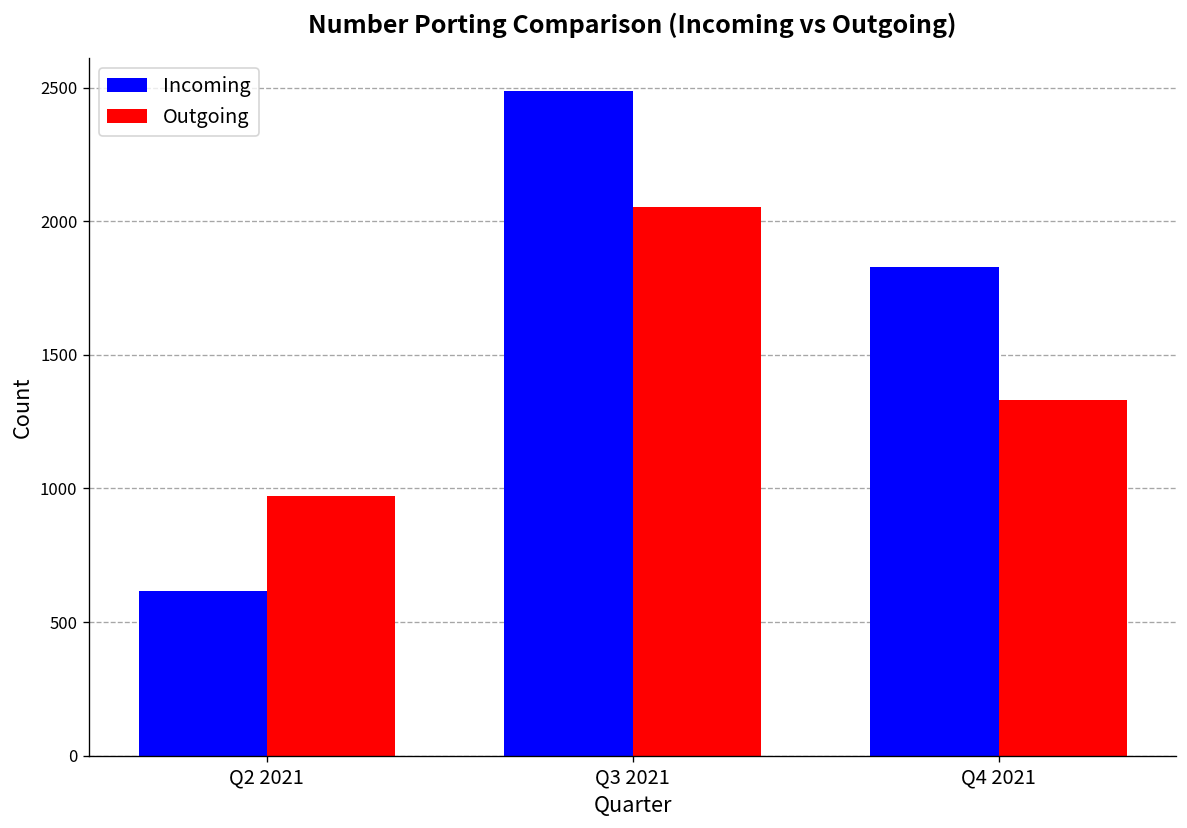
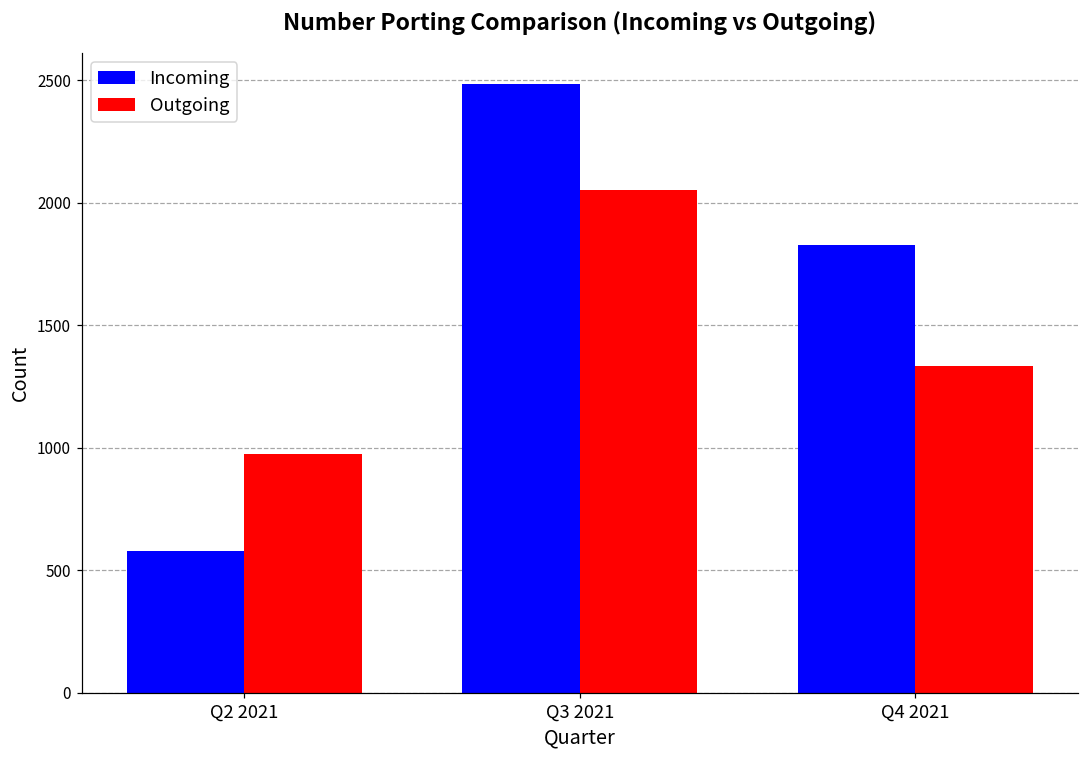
Incoming, Q2 2021: 620 -> 580
